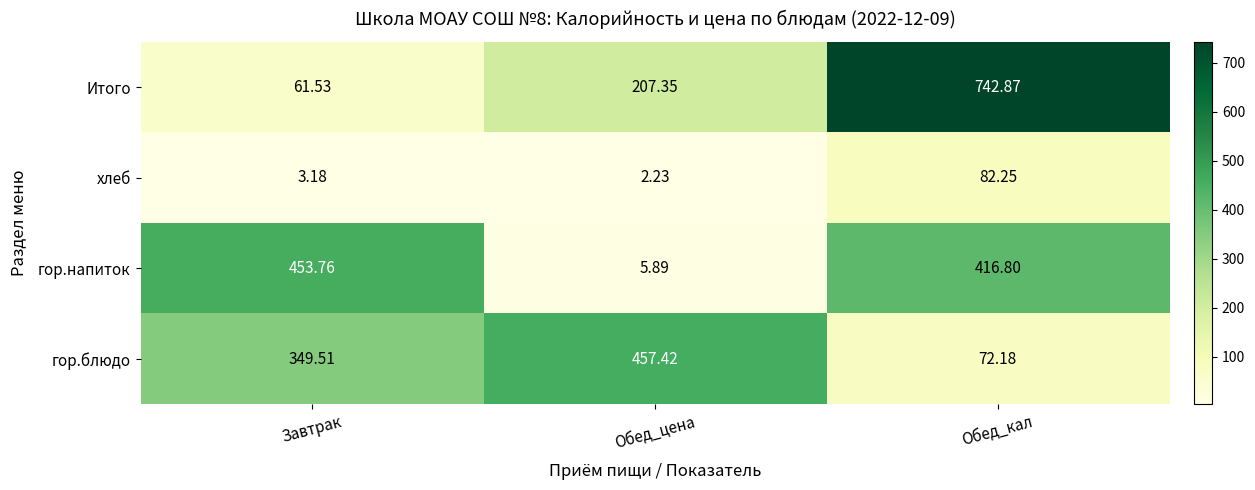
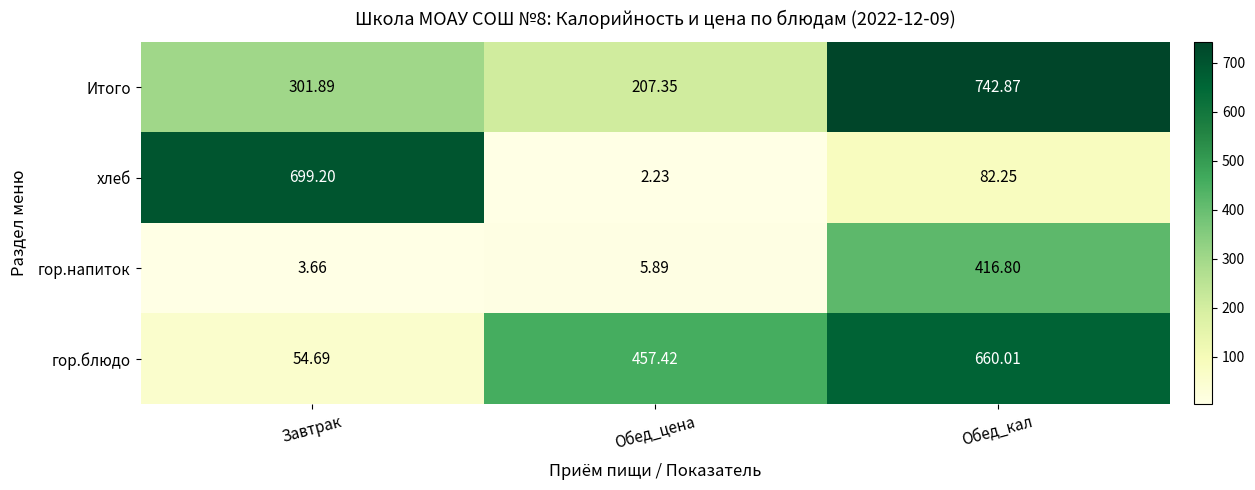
Итого, Завтрак: 61.53 -> 301.89
хлеб, Завтрак: 3.18 -> 699.20
гор.напиток, Завтрак: 453.76 -> 3.66
гор.блюдо, Завтрак: 349.51 -> 54.69
гор.блюдо, Обед_кал: 72.18 -> 660.01
